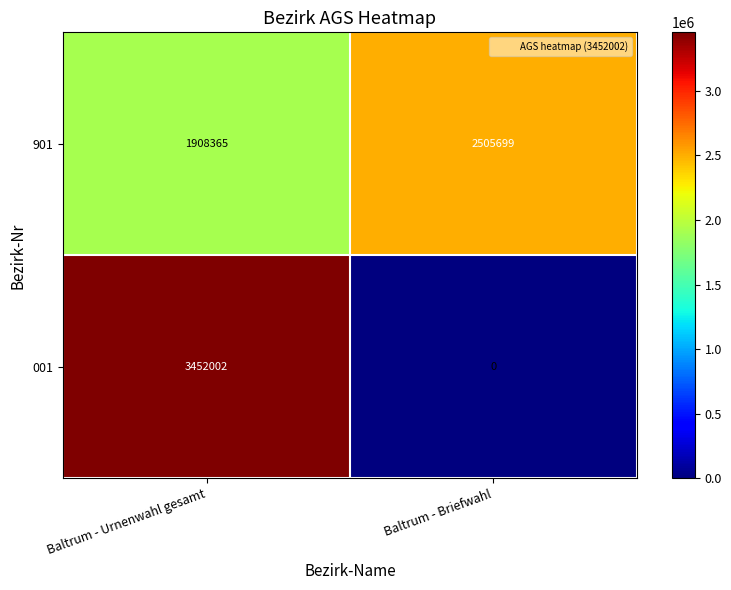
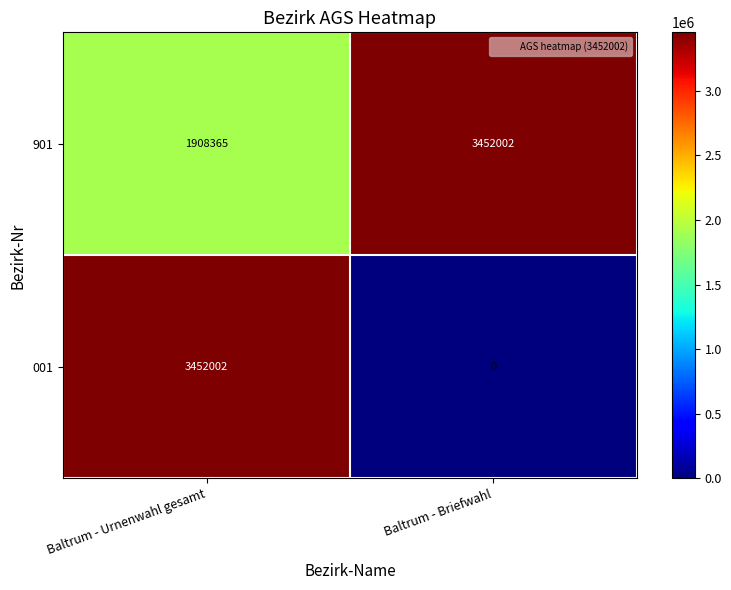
901, Baltrum - Briefwahl: 2505699 -> 3452002
